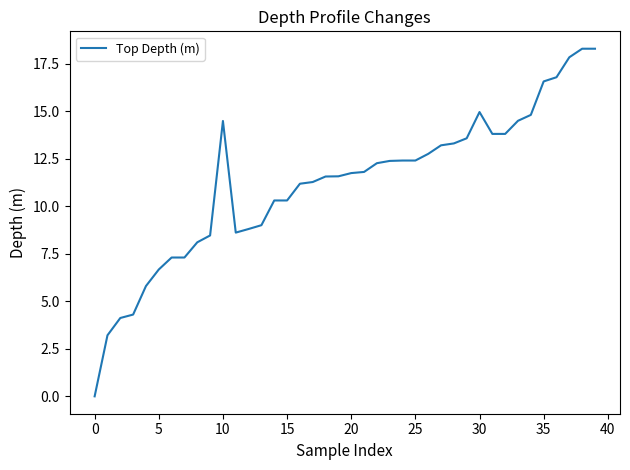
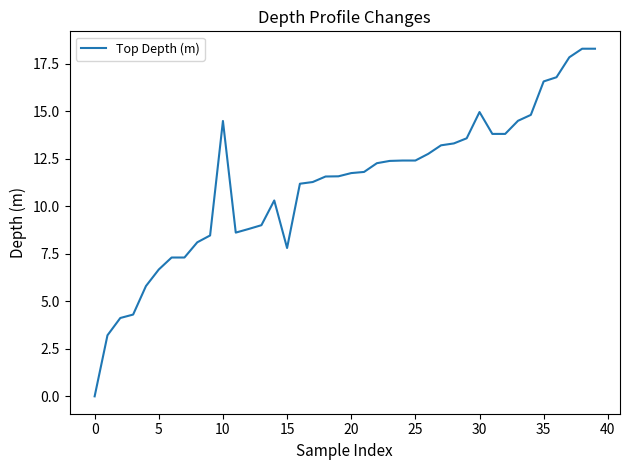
15: 10.3 -> 7.8
